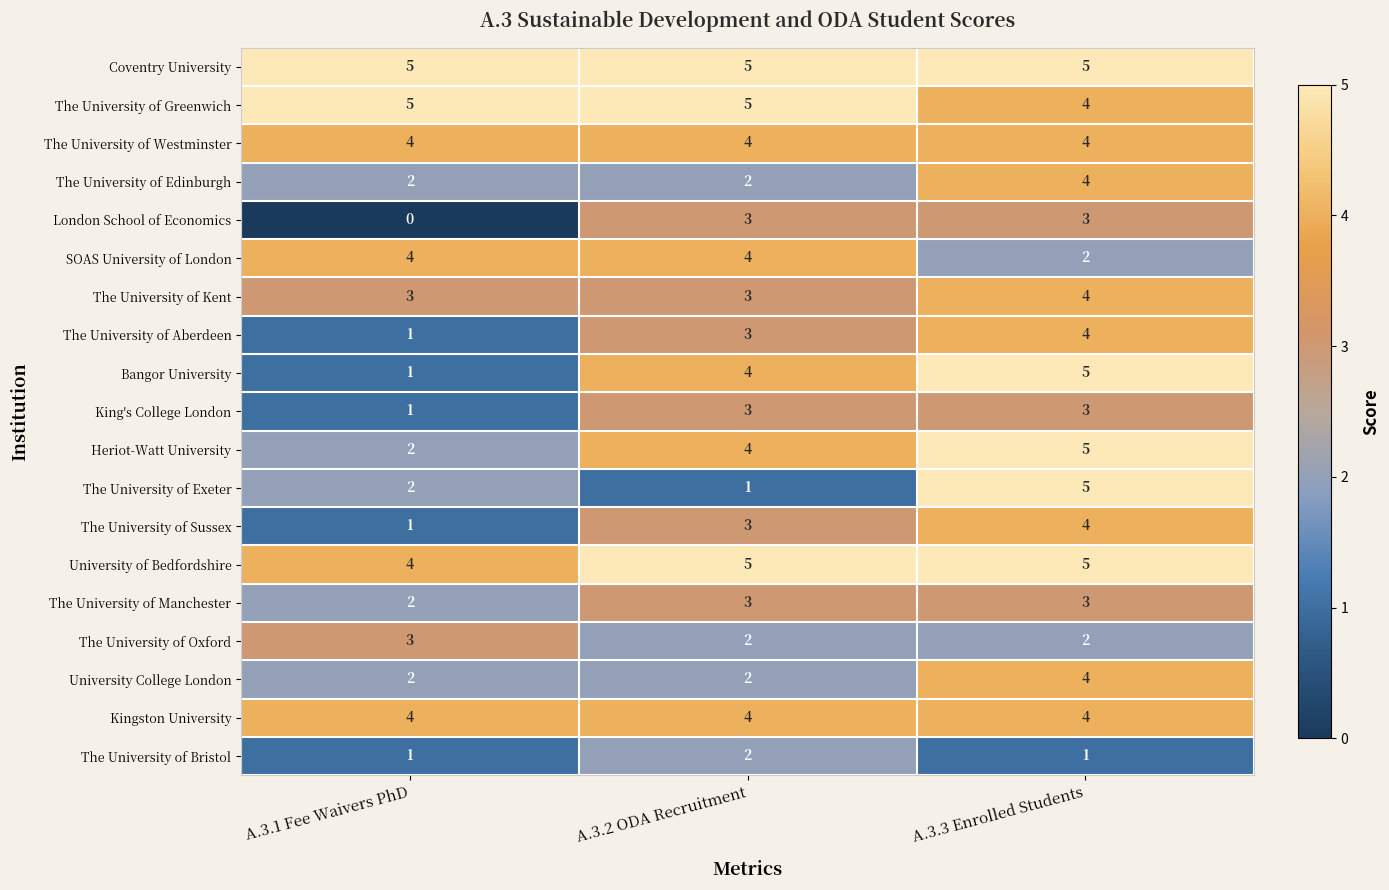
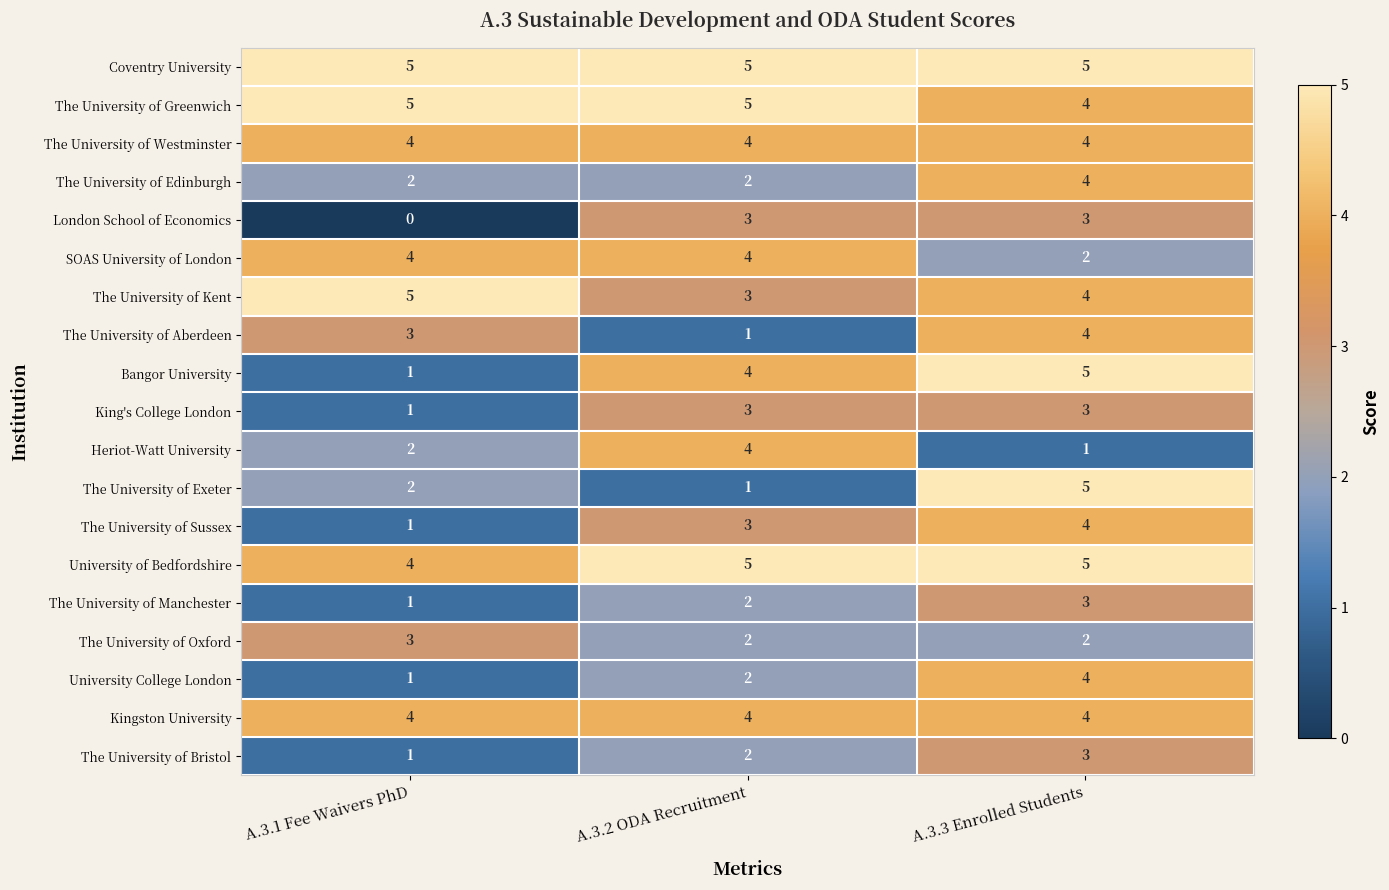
The University of Kent, A.3.1 Fee Waivers PhD: 3 -> 5
The University of Aberdeen, A.3.1 Fee Waivers PhD: 1 -> 3
The University of Aberdeen, A.3.2 ODA Recruitment: 3 -> 1
Heriot-Watt University, A.3.3 Enrolled Students: 5 -> 1
The University of Manchester, A.3.1 Fee Waivers PhD: 2 -> 1
The University of Manchester, A.3.2 ODA Recruitment: 3 -> 2
University College London, A.3.1 Fee Waivers PhD: 2 -> 1
The University of Bristol, A.3.3 Enrolled Students: 1 -> 3
